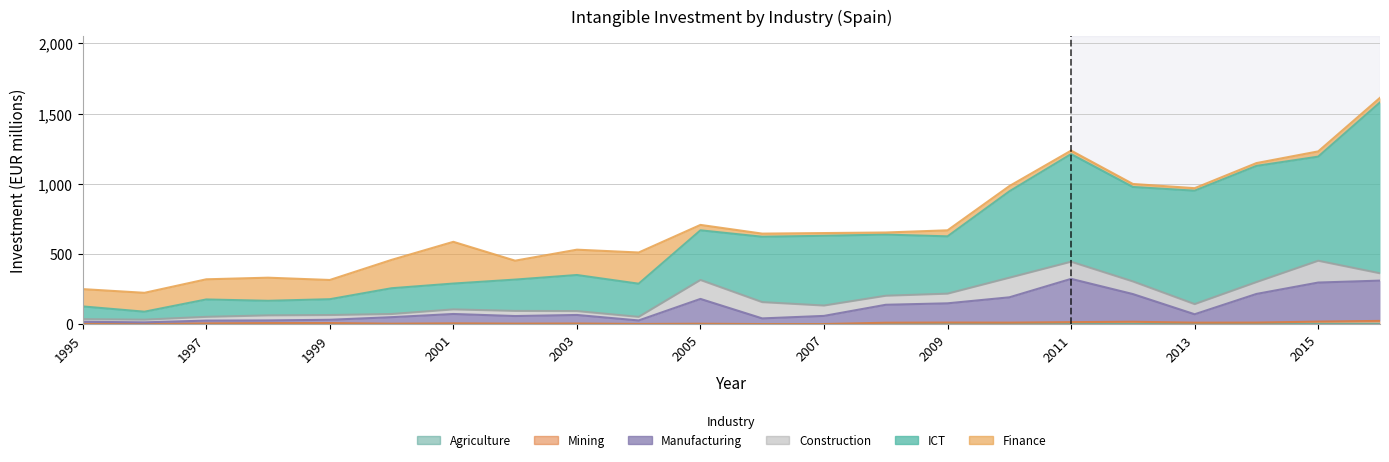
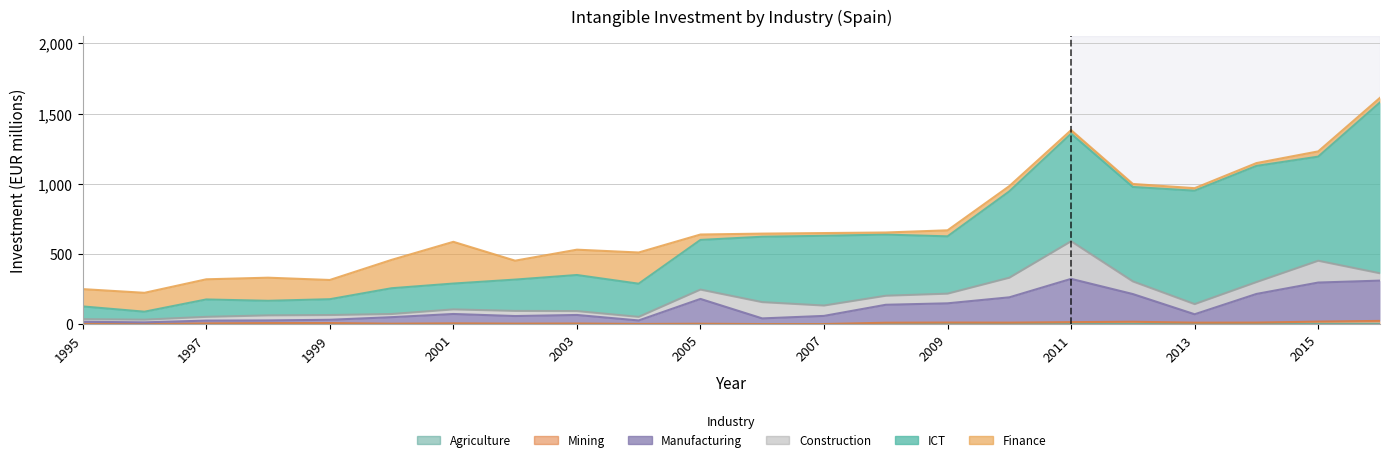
Construction, 2005: 130 -> 70
Construction, 2011: 120 -> 270
